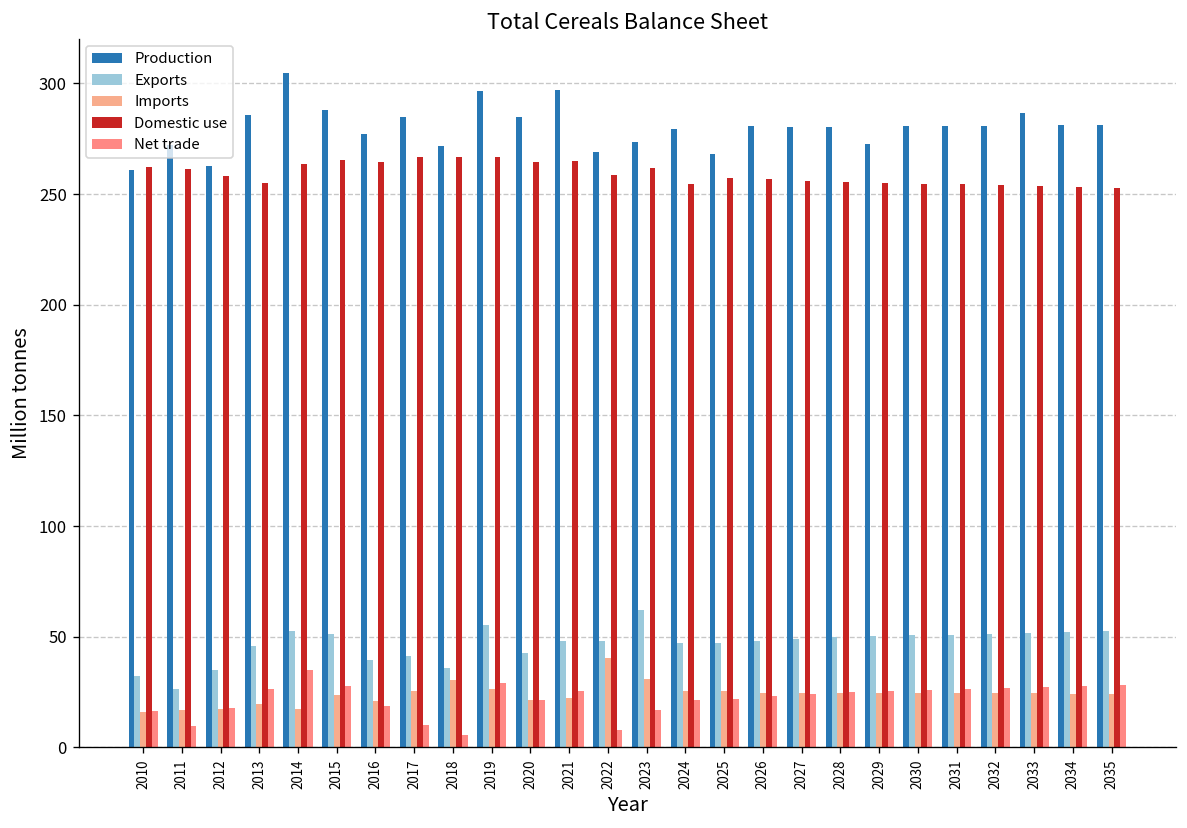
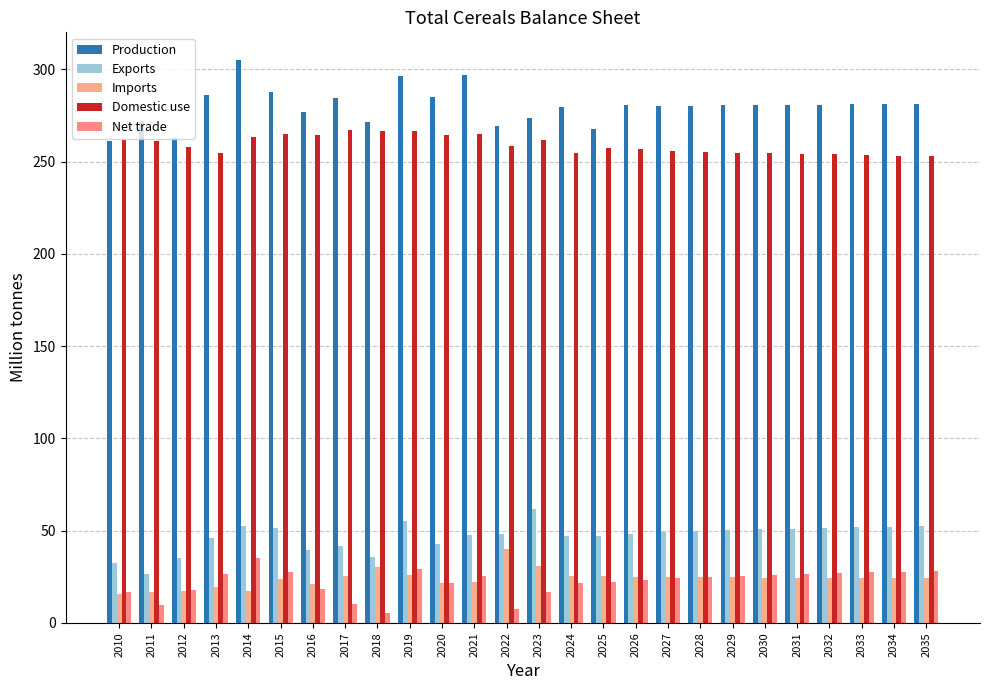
Production, 2029: 273 -> 281
Production, 2033: 287 -> 281
